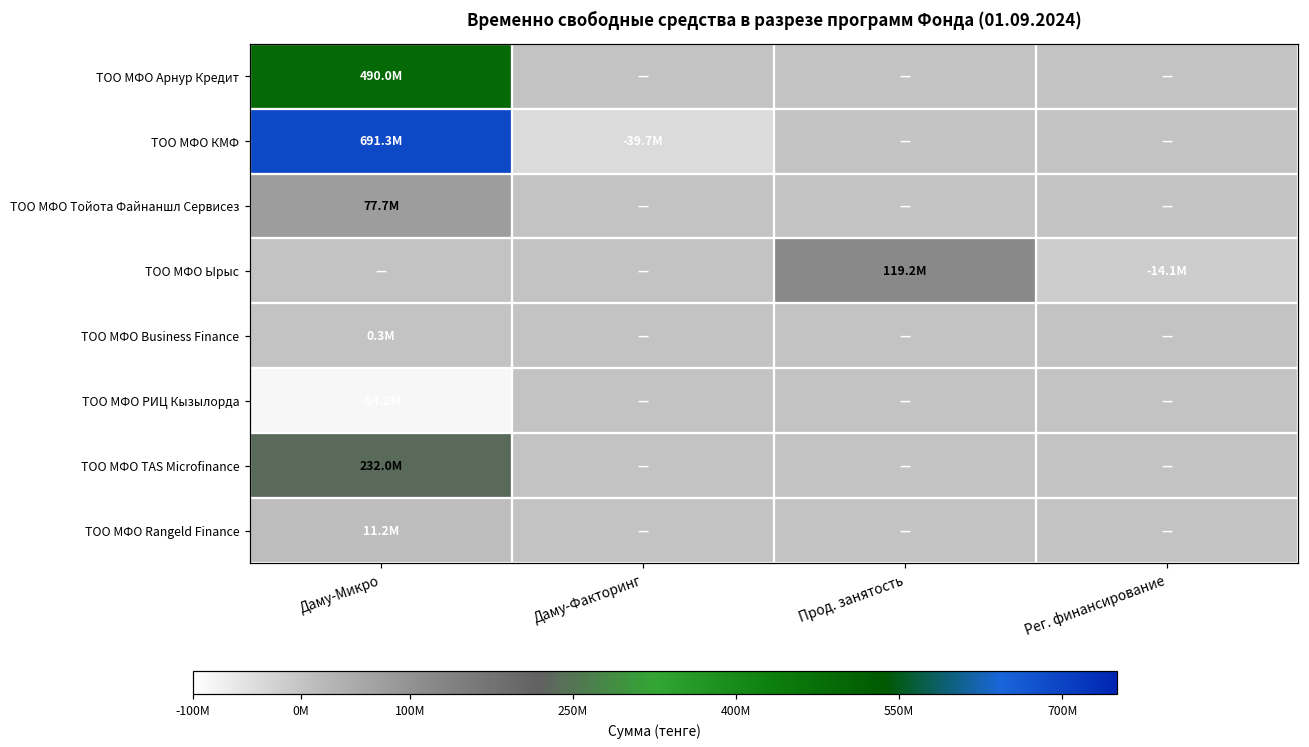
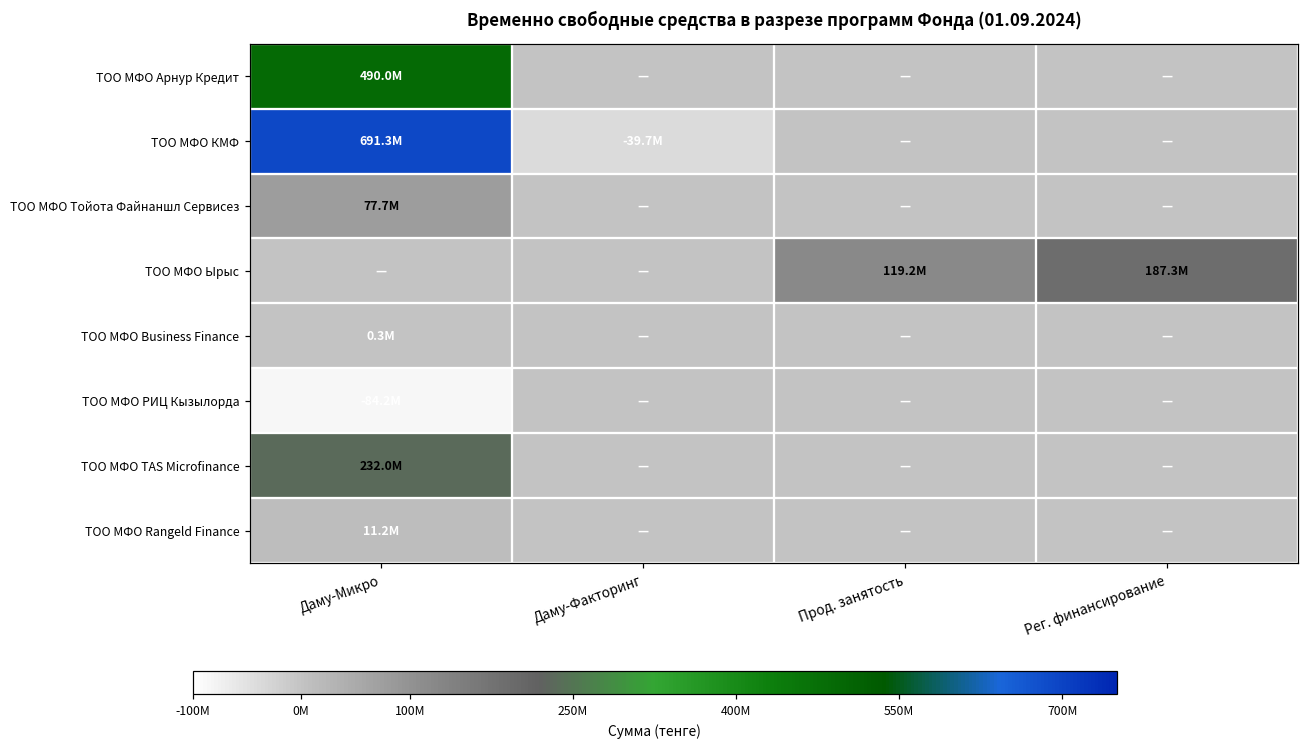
ТОО МФО Ырыс, Рег. финансирование: -14.1M -> 187.3M
